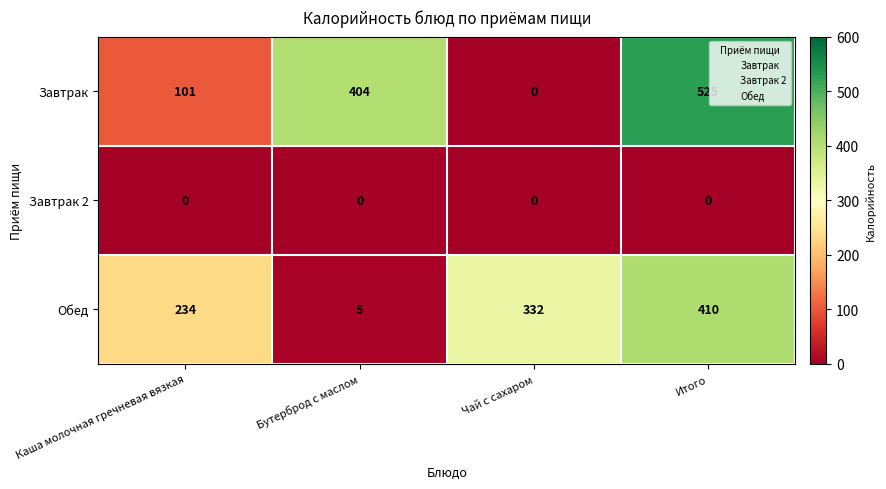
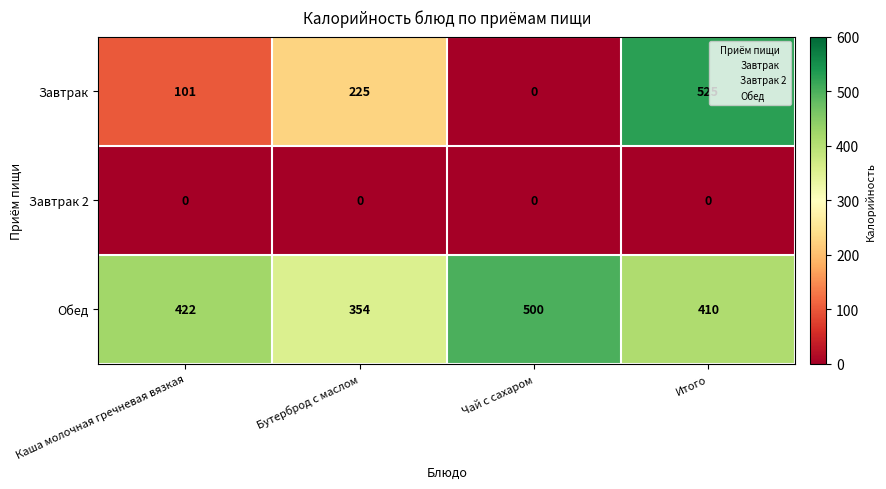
Завтрак, Бутерброд с маслом: 404 -> 225
Обед, Каша молочная гречневая вязкая: 234 -> 422
Обед, Бутерброд с маслом: 5 -> 354
Обед, Чай с сахаром: 332 -> 500
